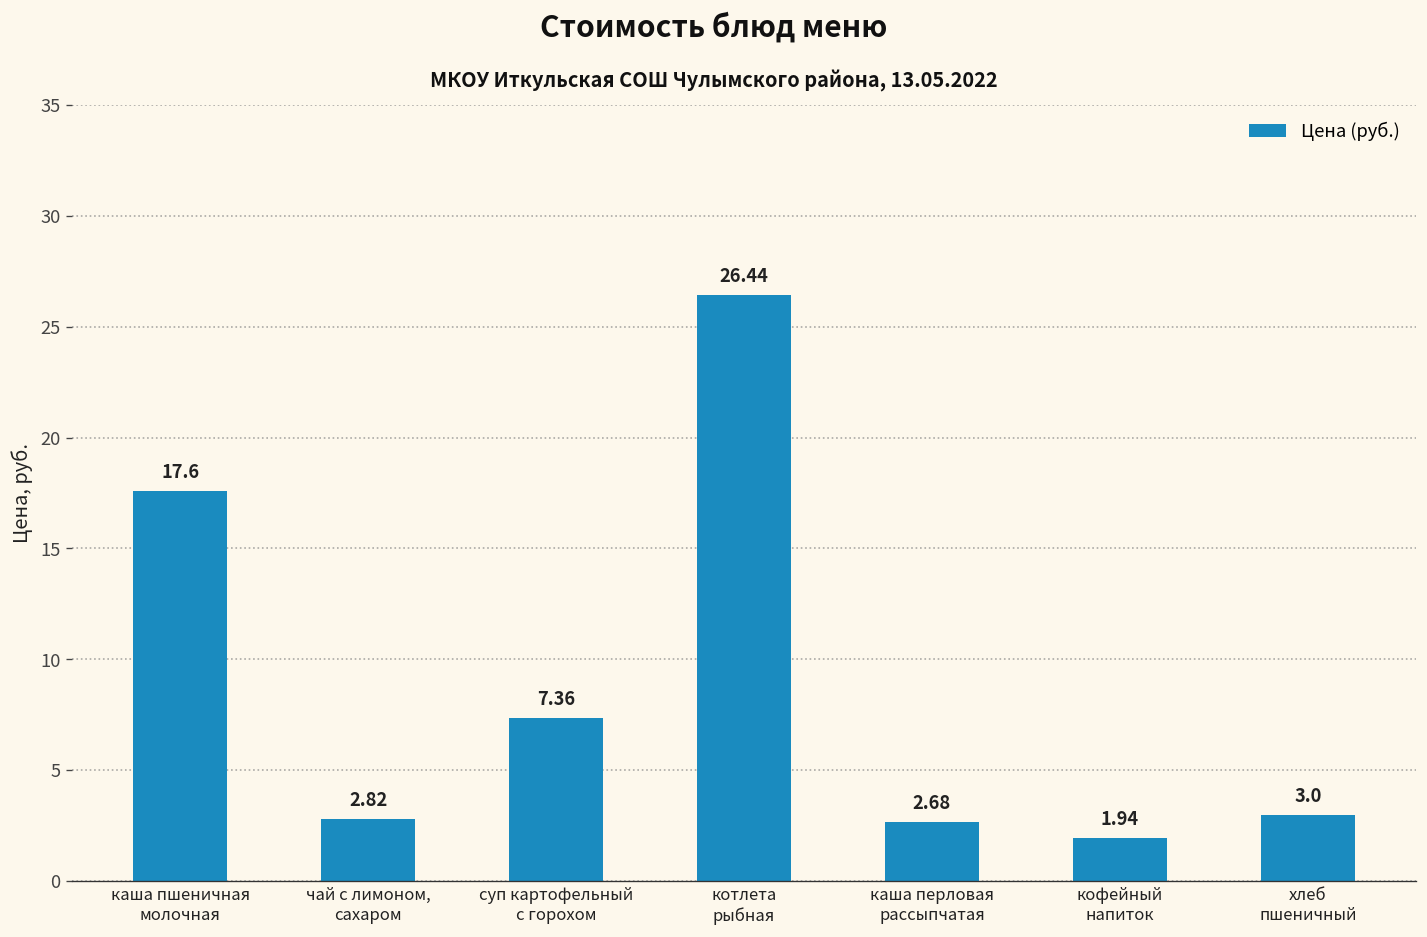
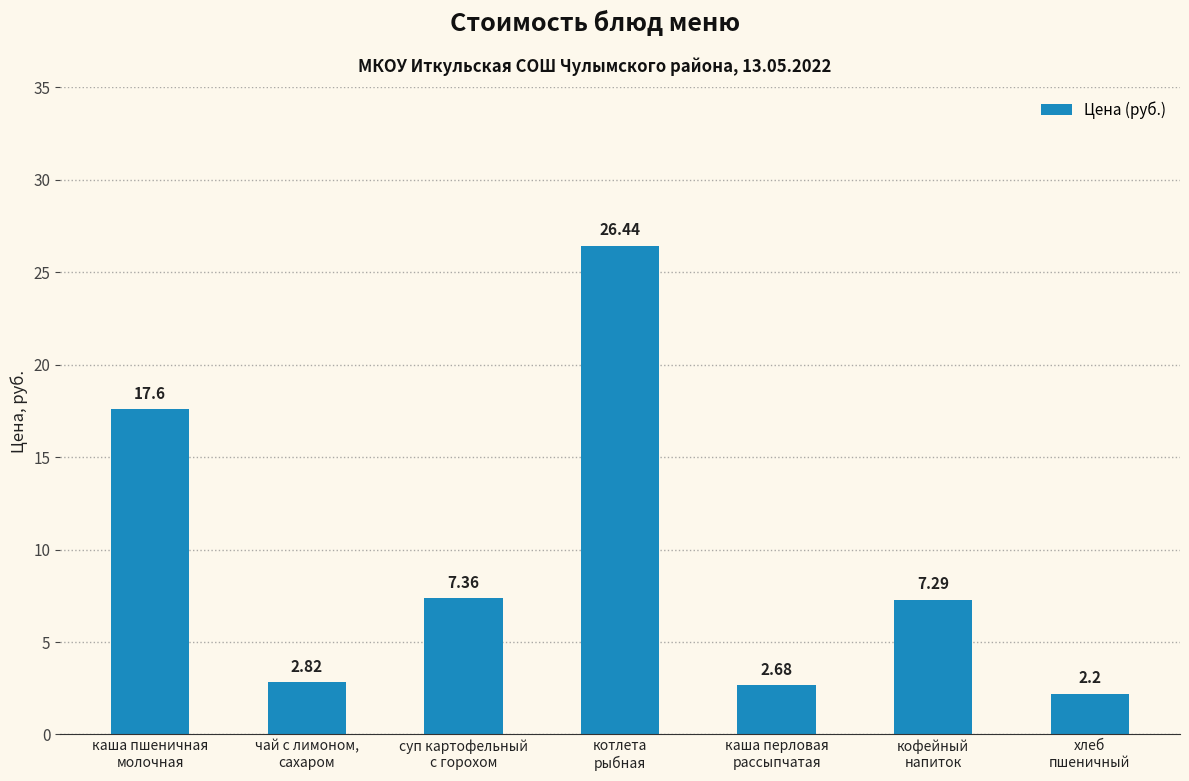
кофейный напиток: 1.94 -> 7.29
хлеб пшеничный: 3.0 -> 2.2
